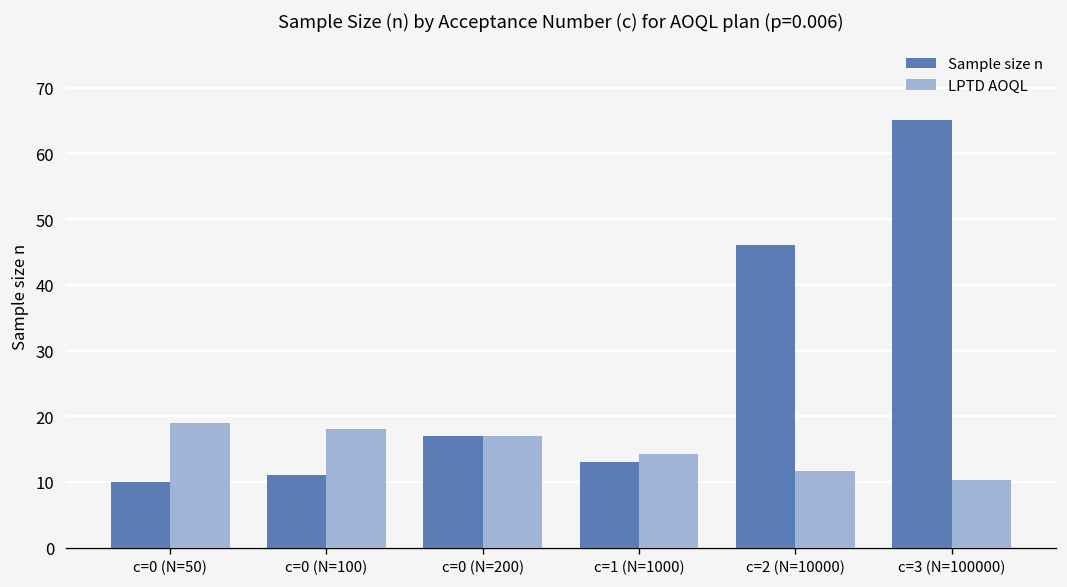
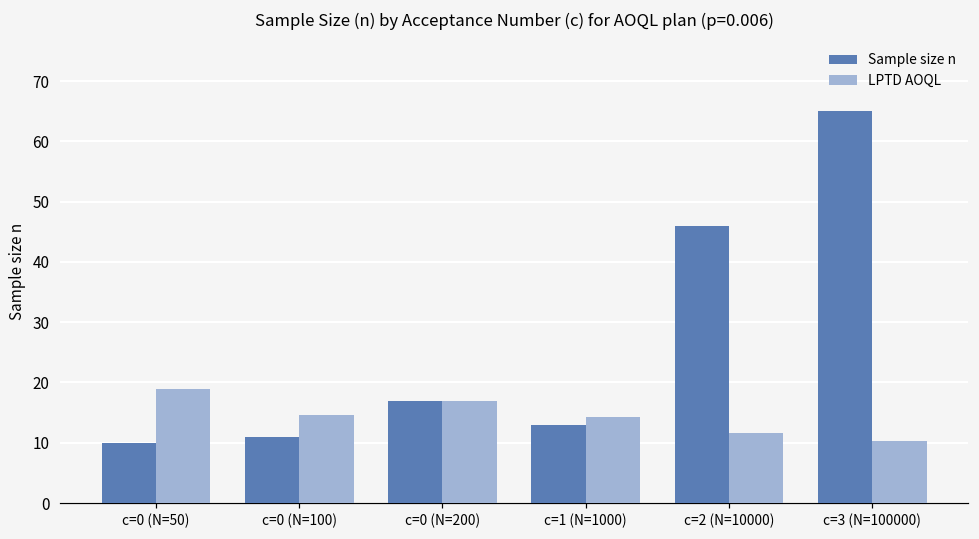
LPTD AOQL, c=0 (N=100): 18 -> 15
